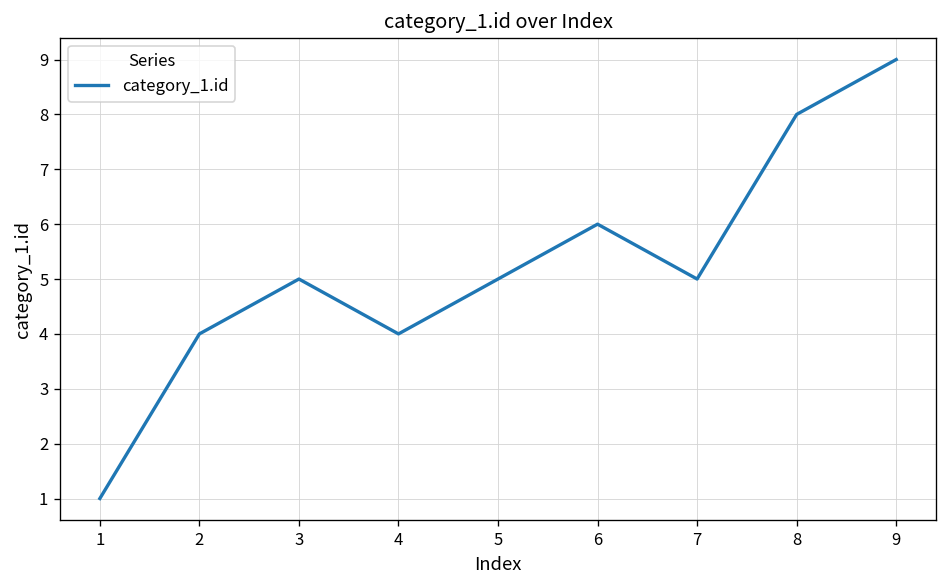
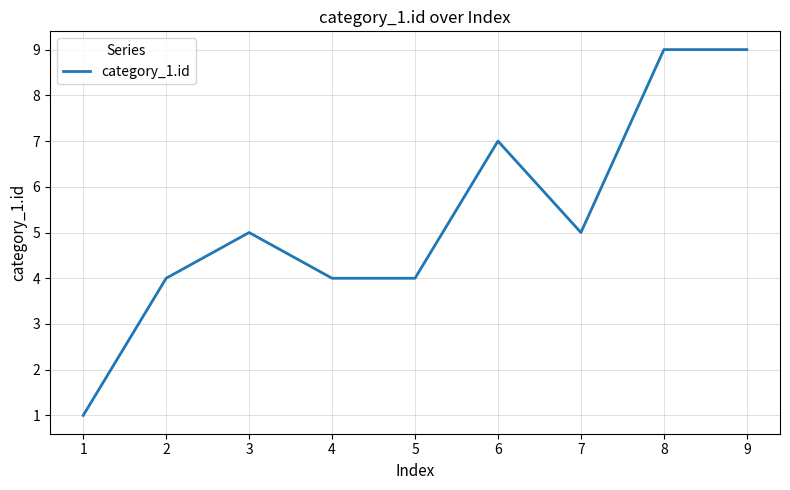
5: 5 -> 4
6: 6 -> 7
8: 8 -> 9
